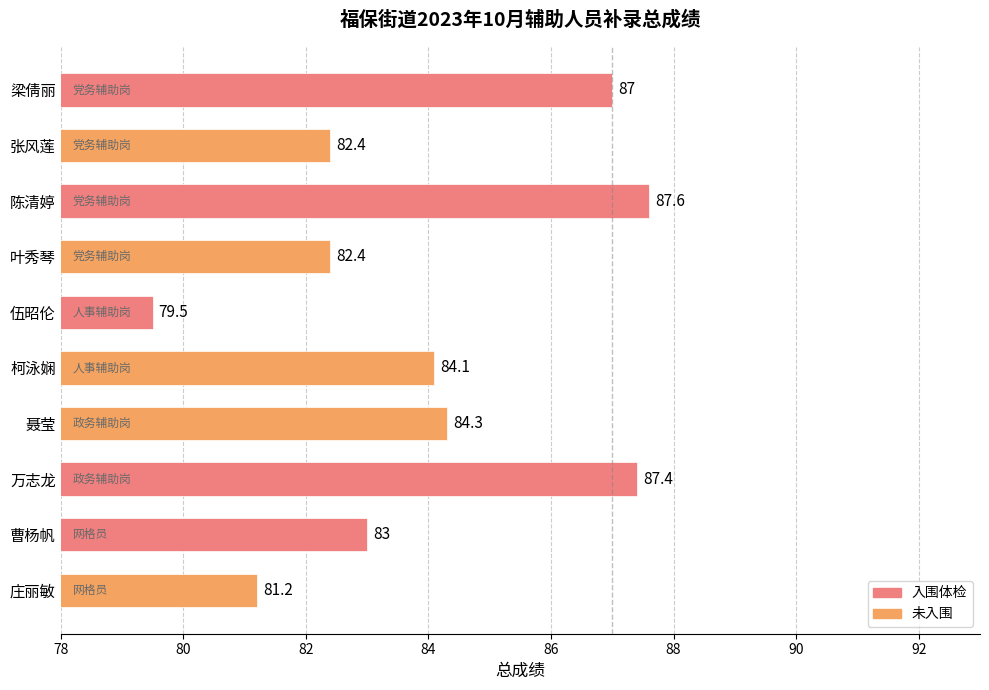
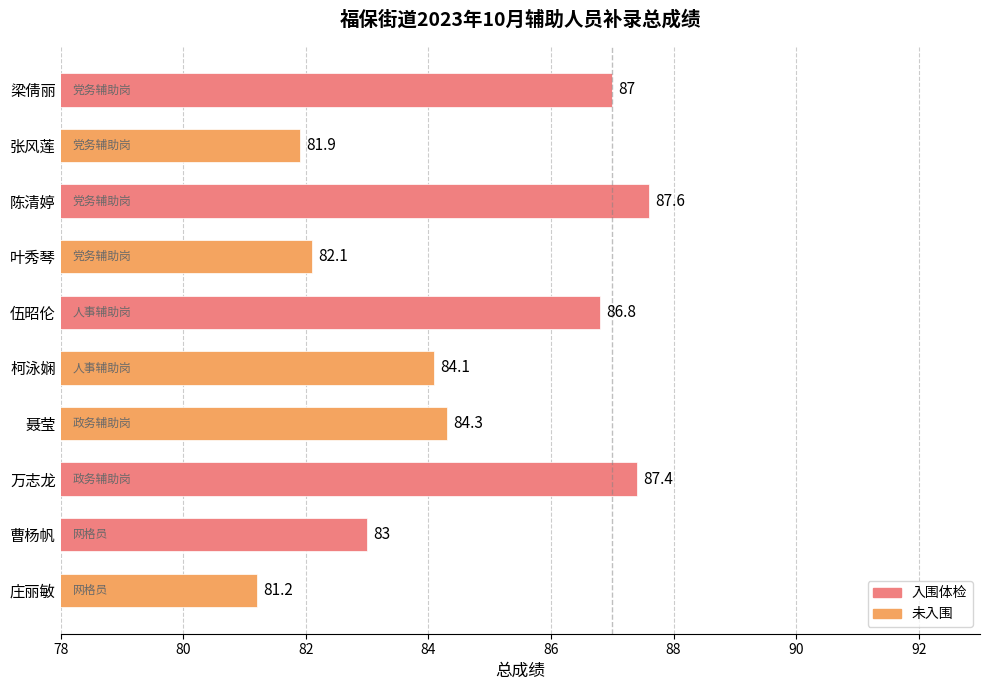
张风莲: 82.4 -> 81.9
叶秀琴: 82.4 -> 82.1
伍昭伦: 79.5 -> 86.8
